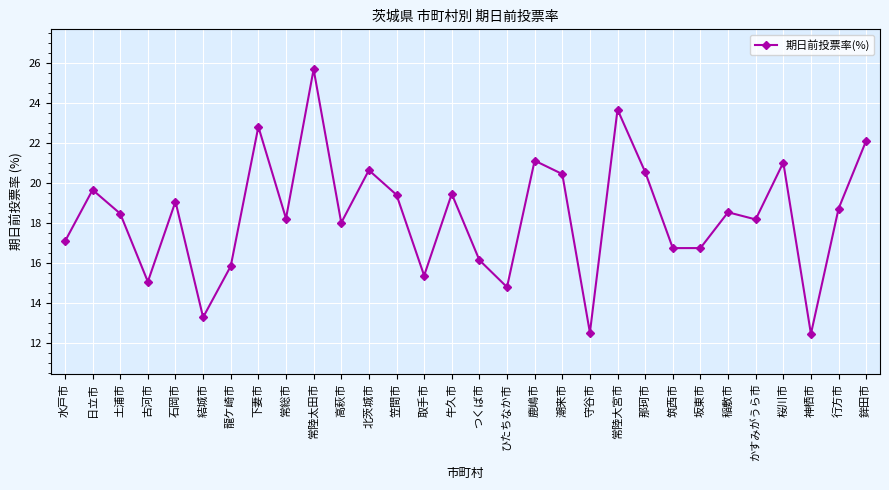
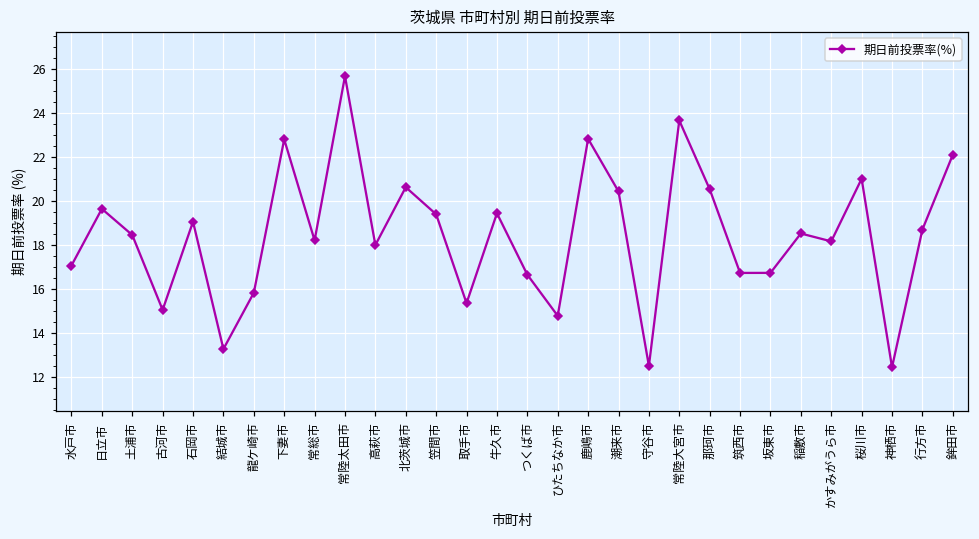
つくば市: 16.1 -> 16.6
鹿嶋市: 21.1 -> 22.8
